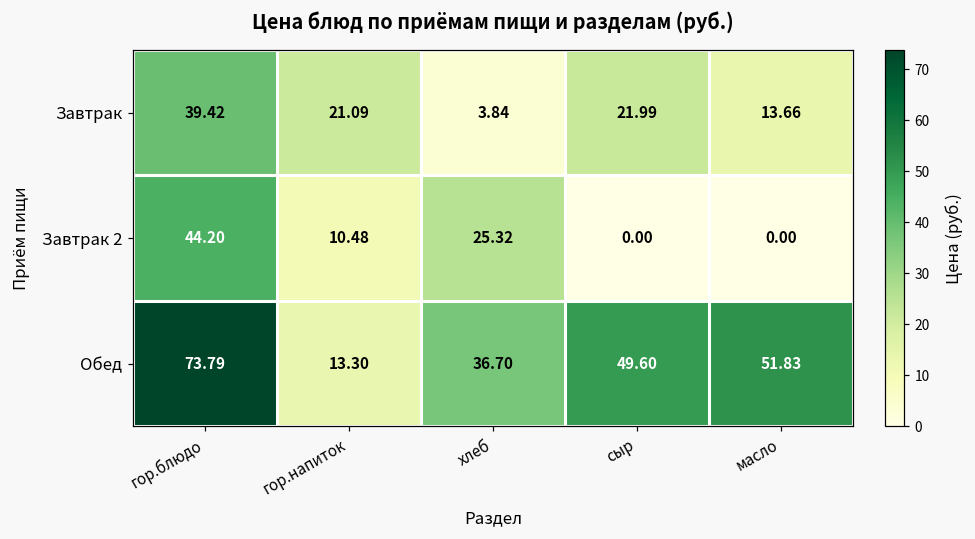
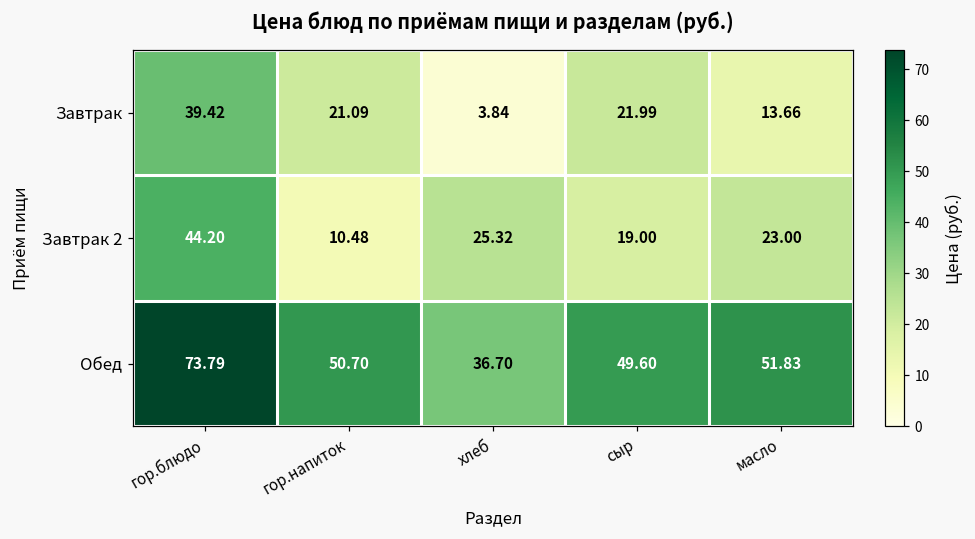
Завтрак 2, сыр: 0.00 -> 19.00
Завтрак 2, масло: 0.00 -> 23.00
Обед, гор.напиток: 13.30 -> 50.70
